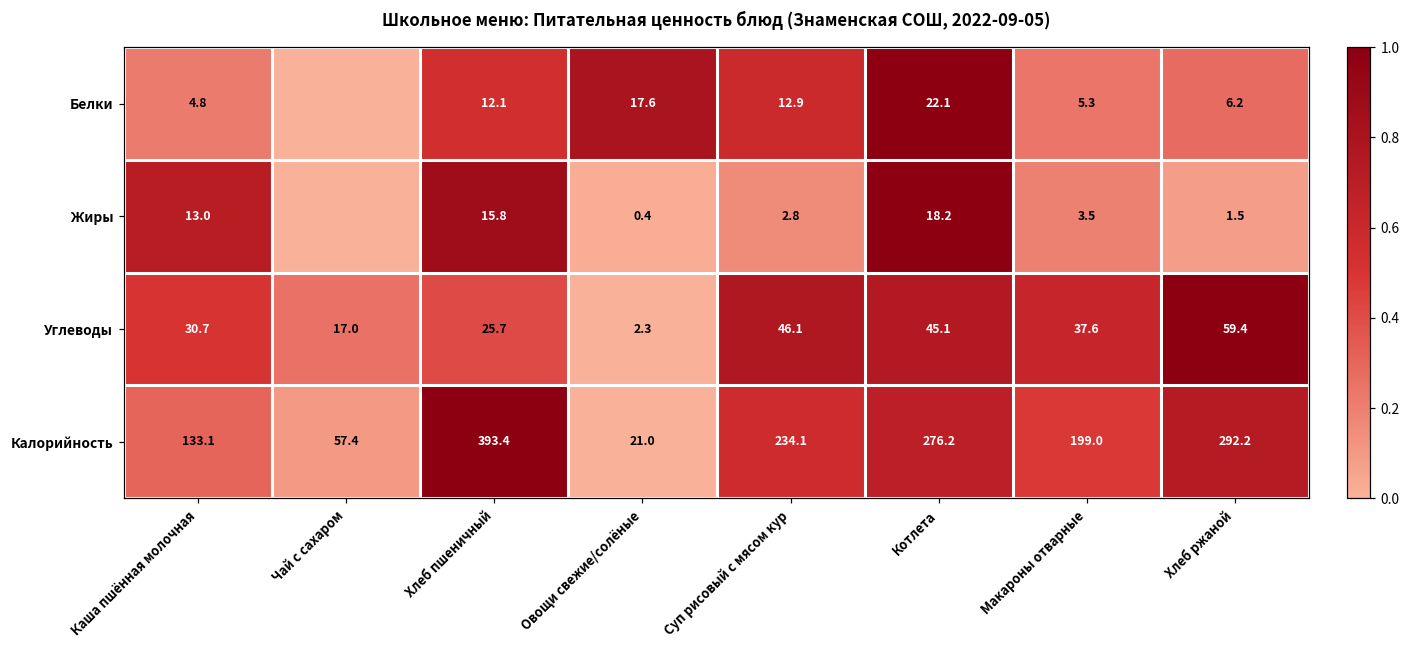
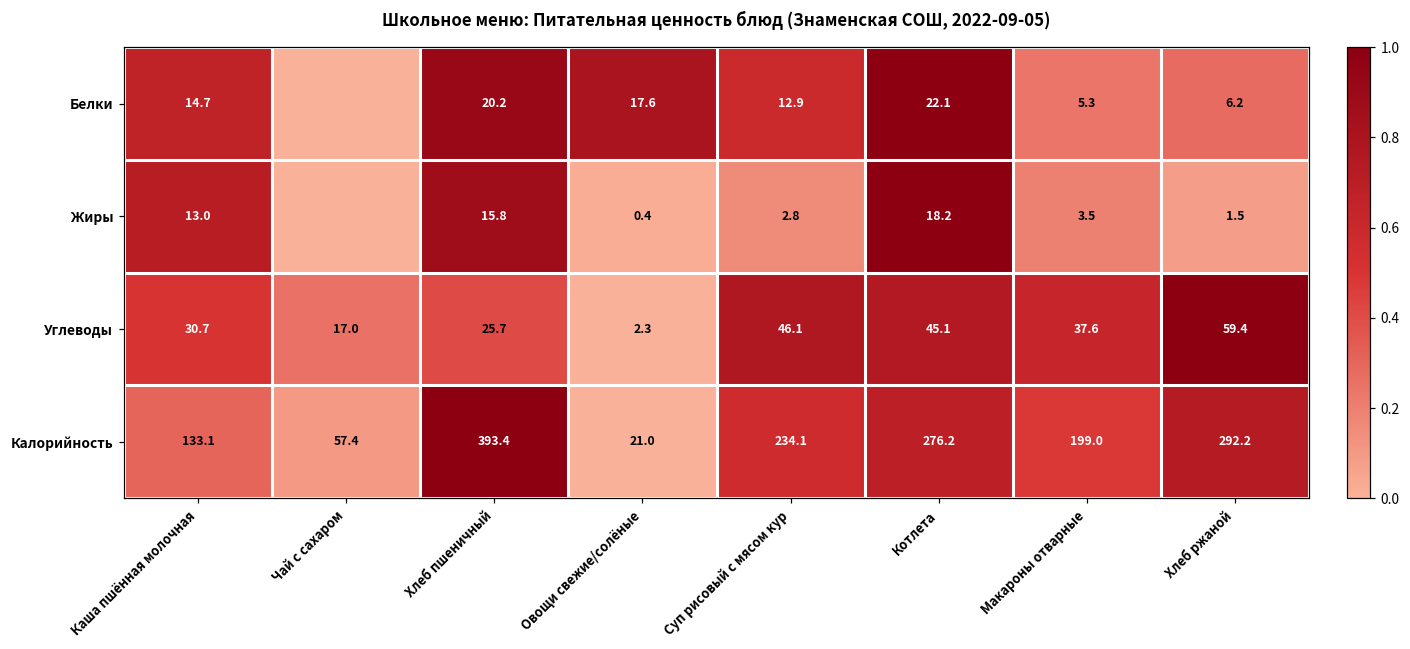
Белки, Каша пшённая молочная: 4.8 -> 14.7
Белки, Хлеб пшеничный: 12.1 -> 20.2
